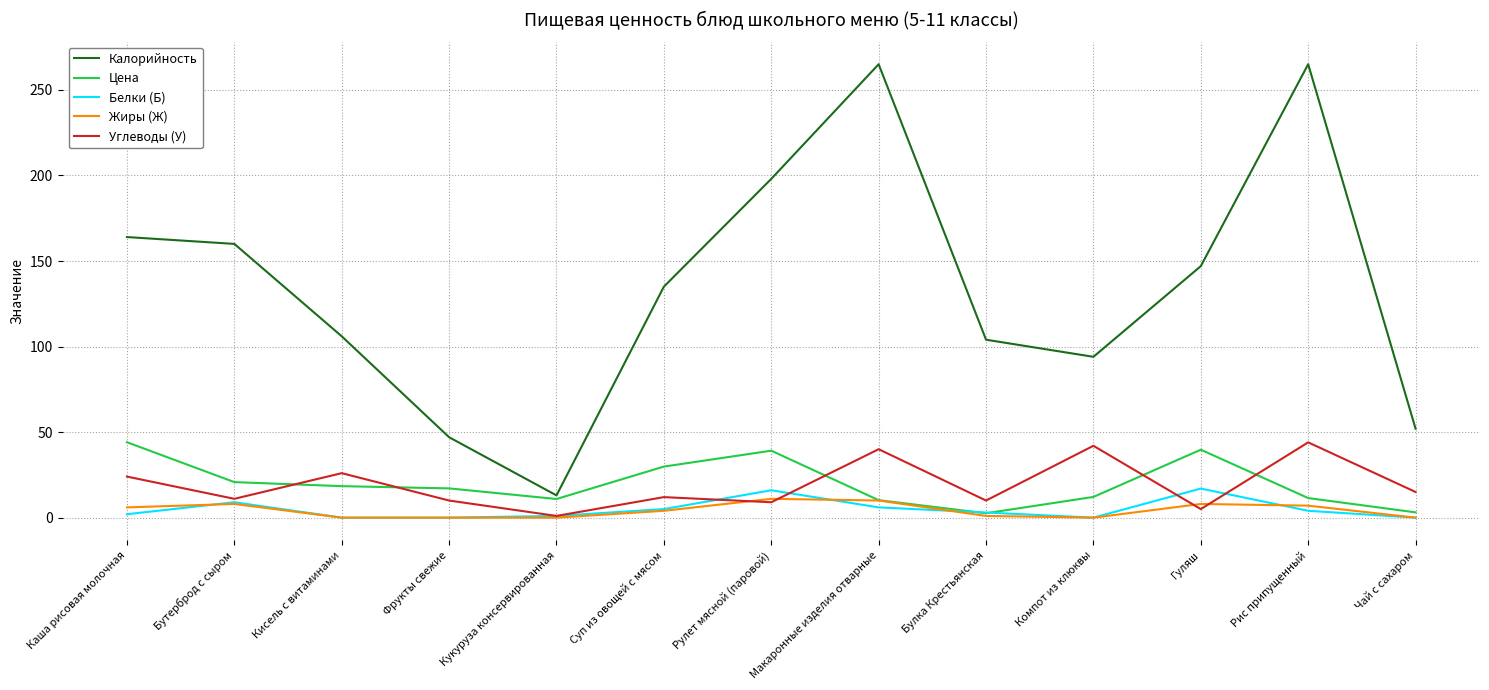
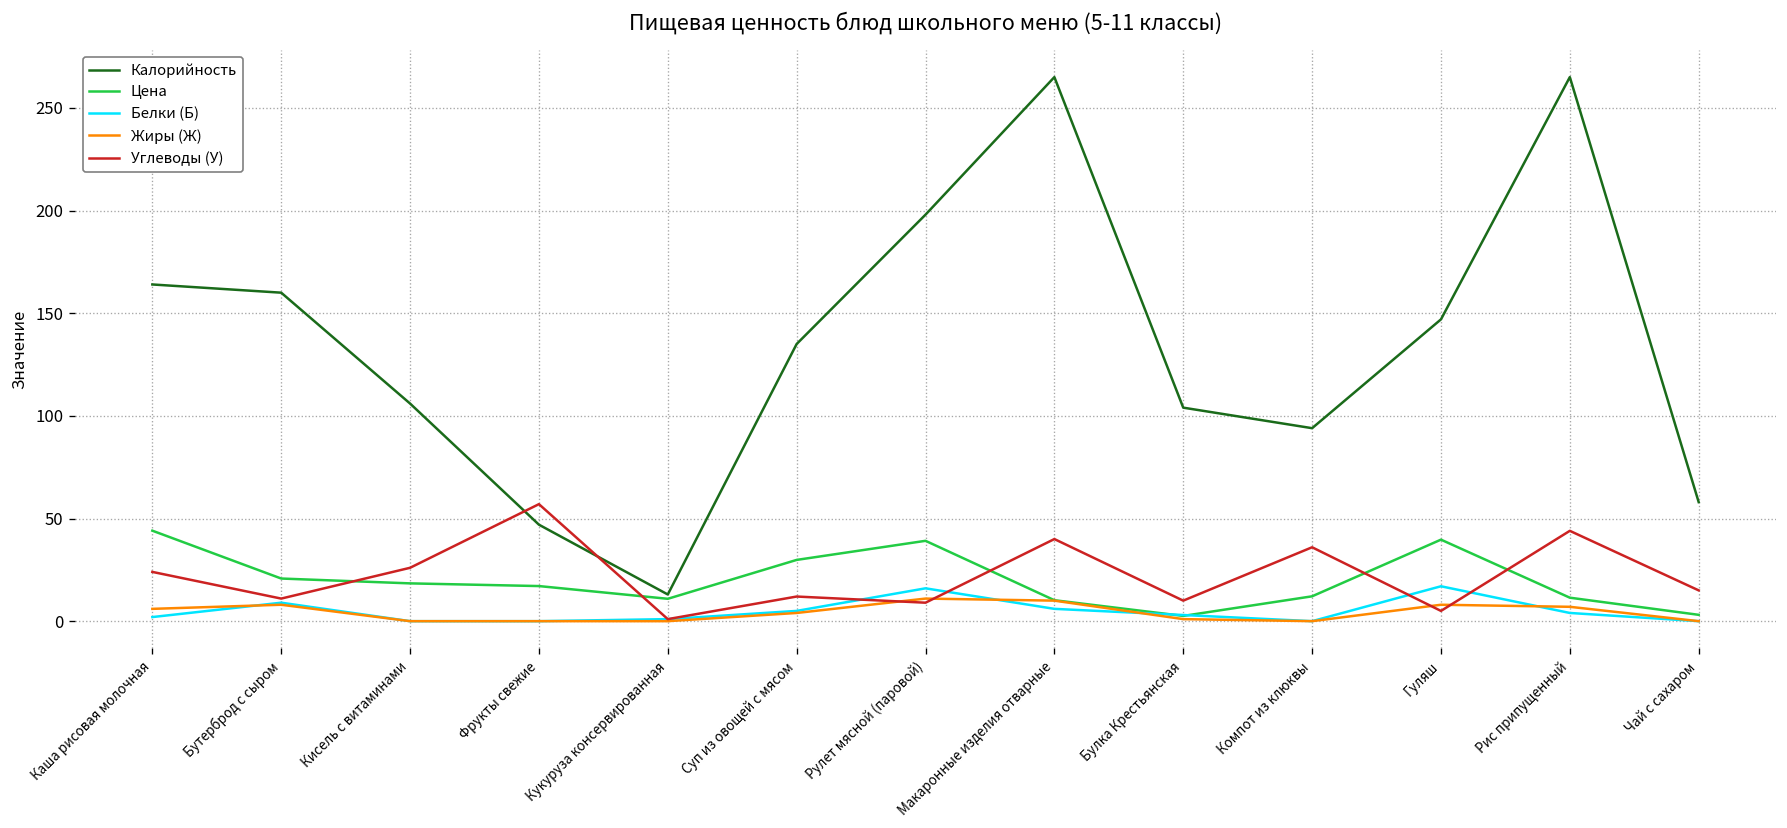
Углеводы (У), Фрукты свежие: 10 -> 57
Углеводы (У), Компот из клюквы: 42 -> 36
Калорийность, Чай с сахаром: 52 -> 58
